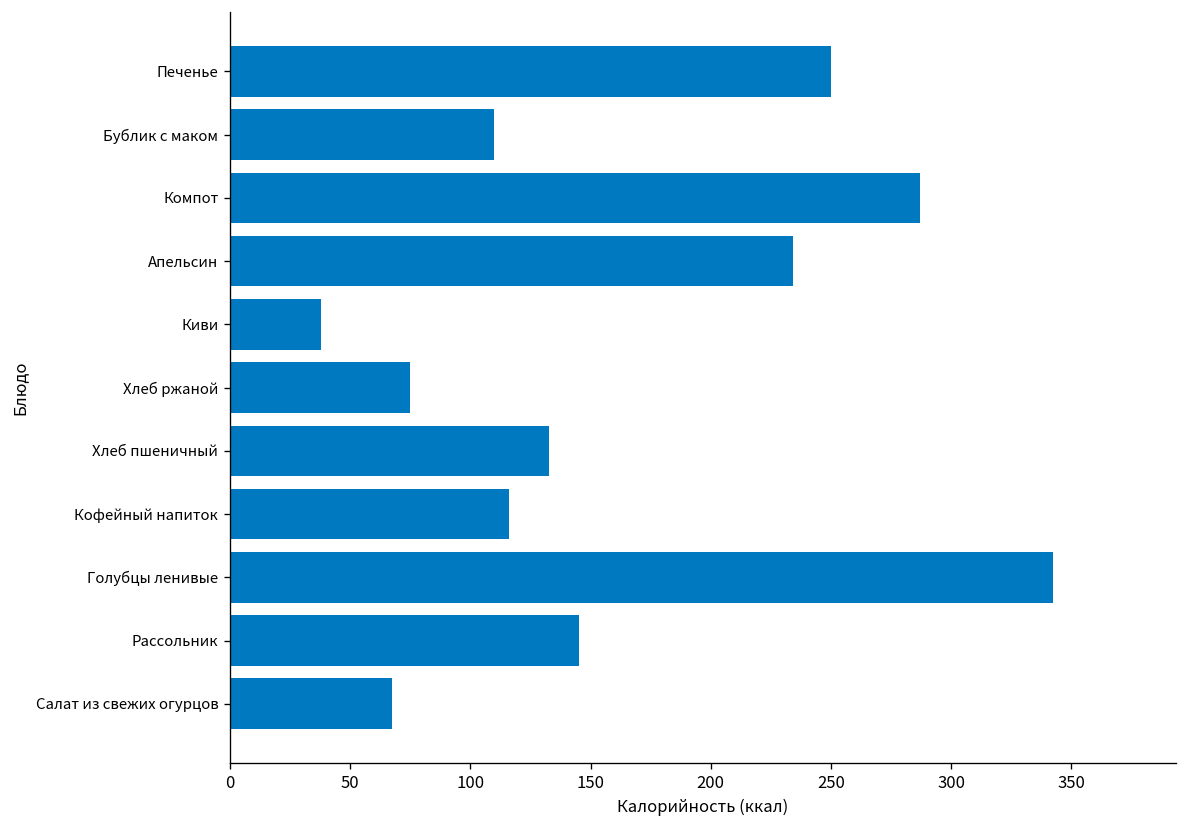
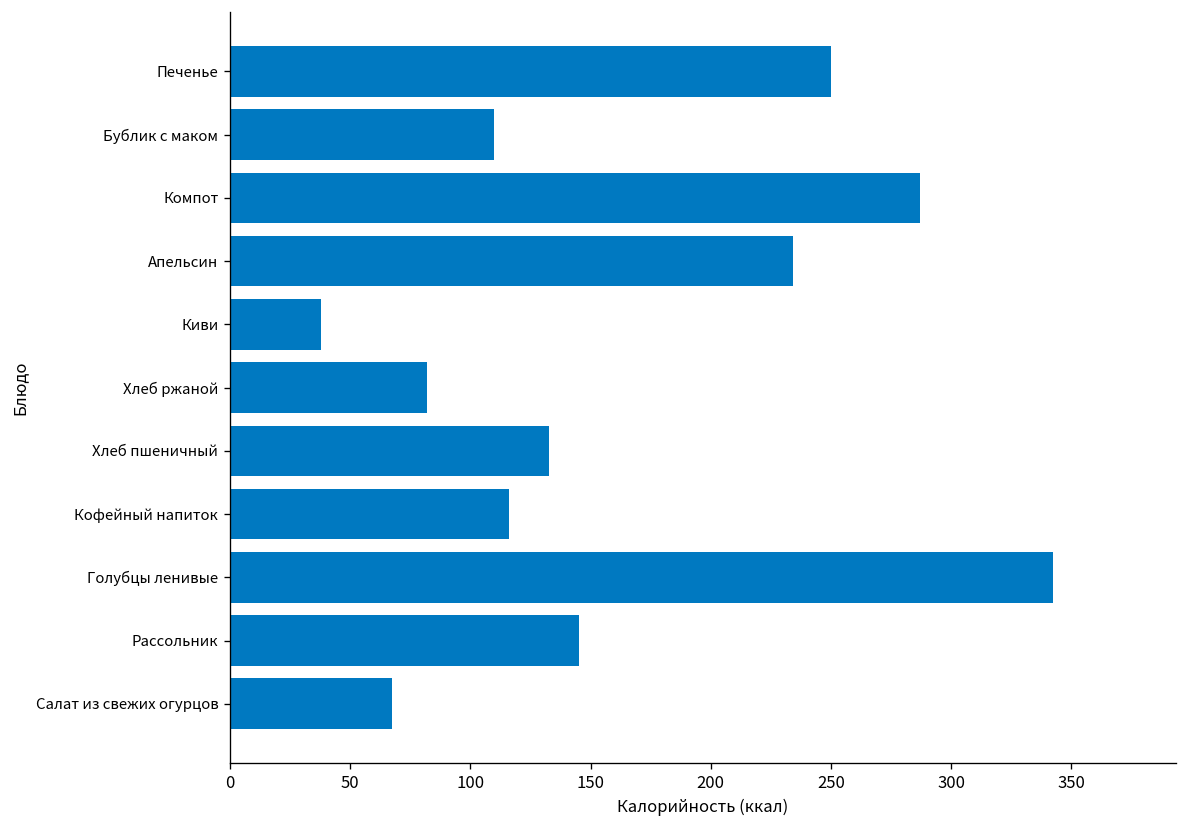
Хлеб ржаной: 75 -> 82
